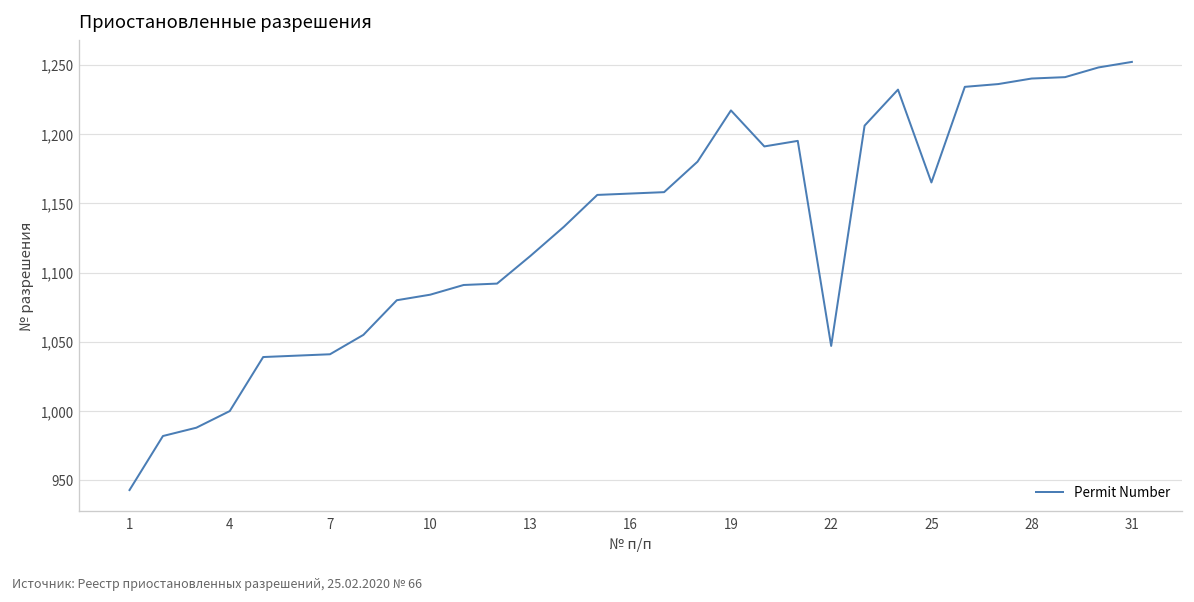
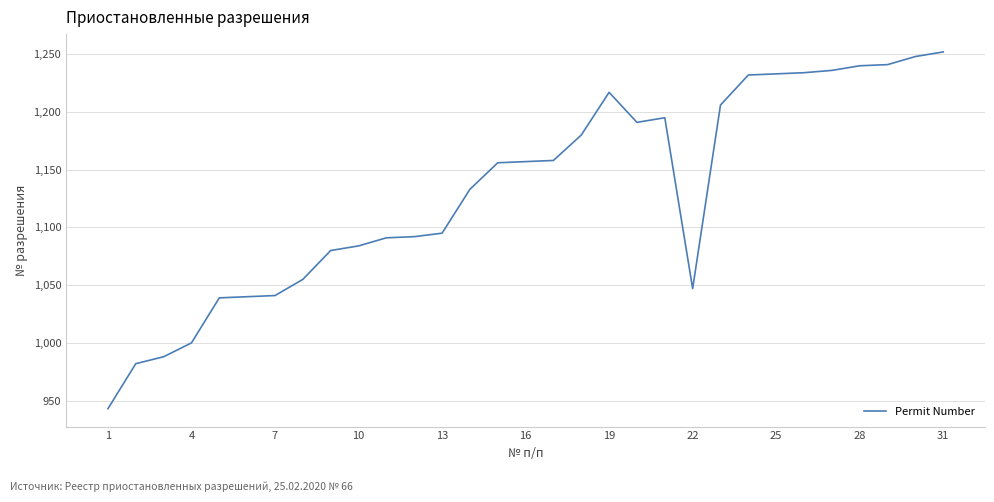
13: 1,112 -> 1,095
25: 1,165 -> 1,233
